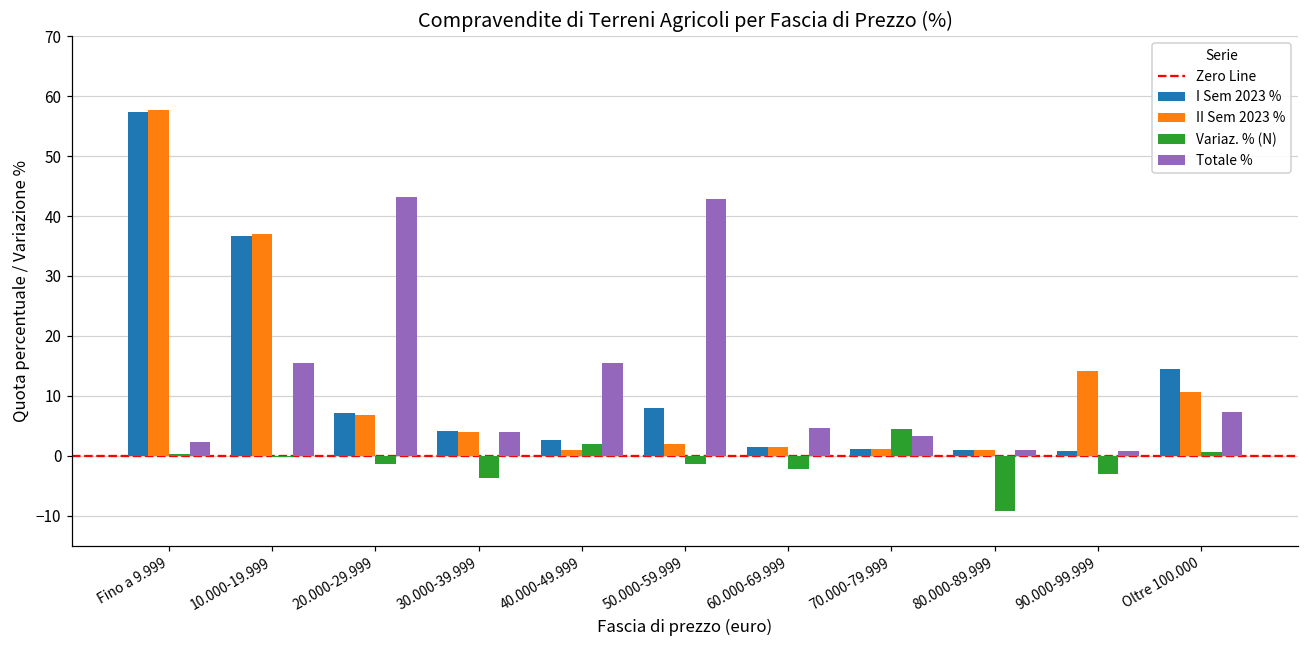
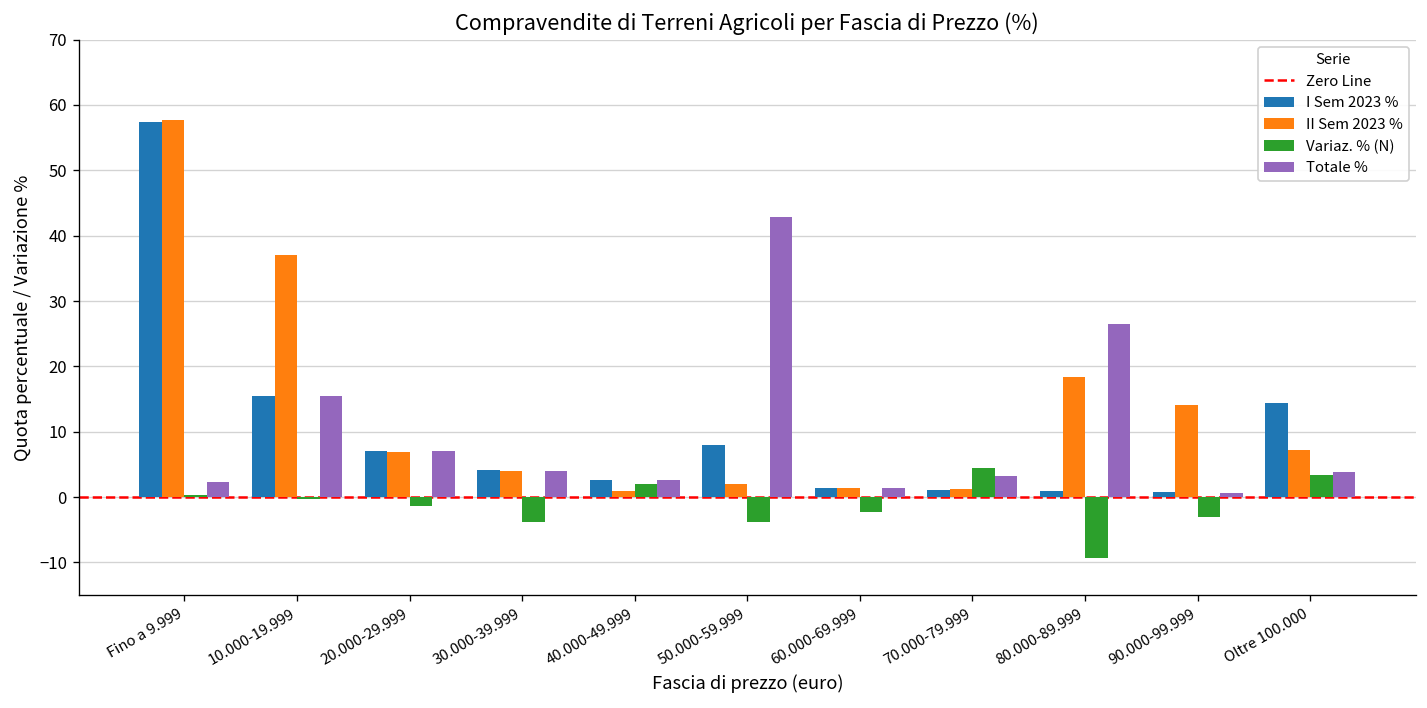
I Sem 2023 %, 10.000-19.999: 37 -> 15
Totale %, 20.000-29.999: 43 -> 7
Totale %, 40.000-49.999: 15 -> 3
Variaz. % (N), 50.000-59.999: -1 -> -4
Totale %, 60.000-69.999: 5 -> 1
II Sem 2023 %, 80.000-89.999: 1 -> 18
Totale %, 80.000-89.999: 1 -> 26
II Sem 2023 %, Oltre 100.000: 11 -> 7
Variaz. % (N), Oltre 100.000: 1 -> 3
Totale %, Oltre 100.000: 7 -> 4
